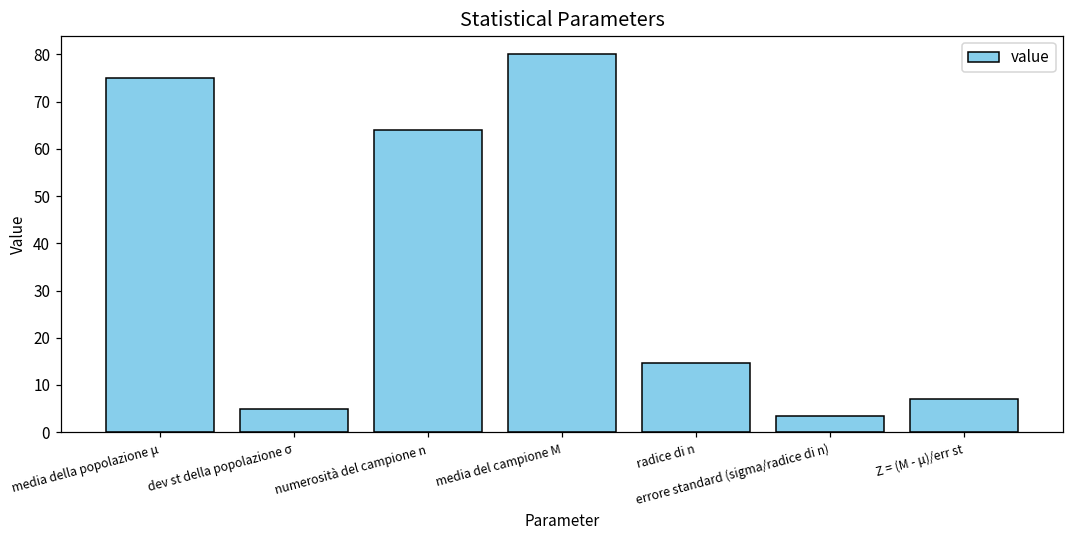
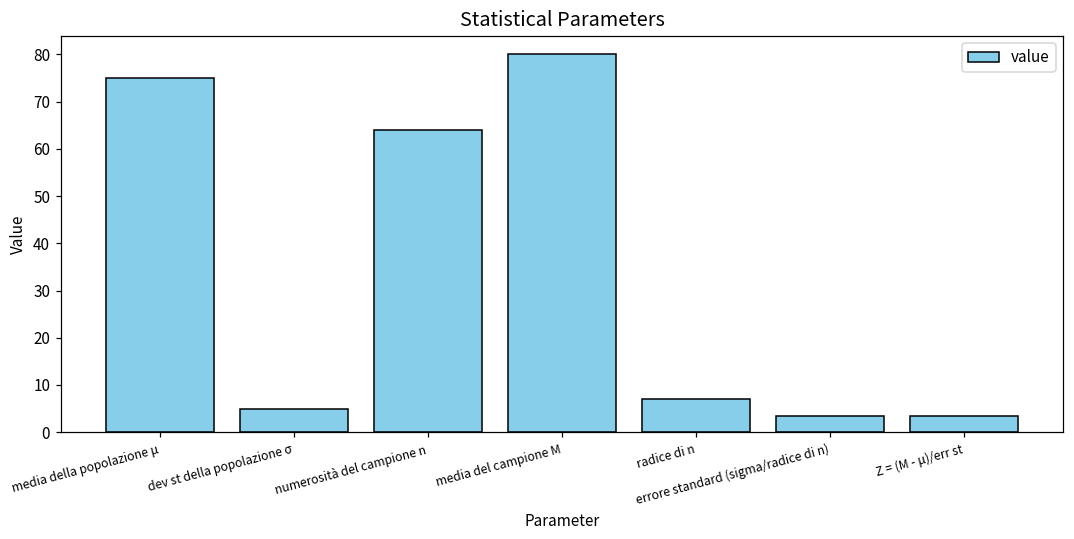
radice di n: 15 -> 7
Z = (M - μ)/err st: 7 -> 3
